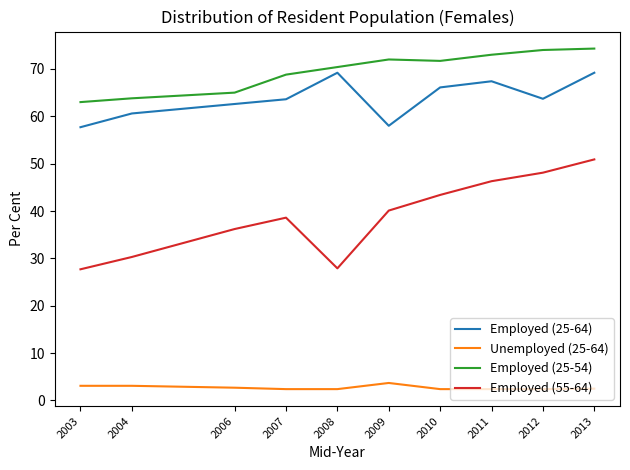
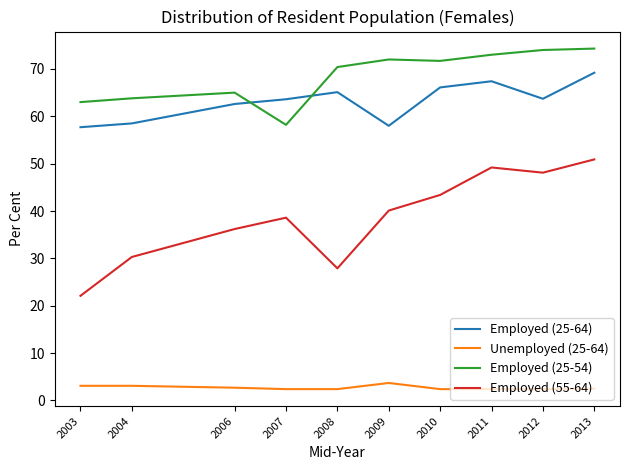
Employed (55-64), 2003: 28 -> 22
Employed (25-64), 2004: 61 -> 59
Employed (25-54), 2007: 69 -> 58
Employed (25-64), 2008: 69 -> 65
Employed (55-64), 2011: 46 -> 49
